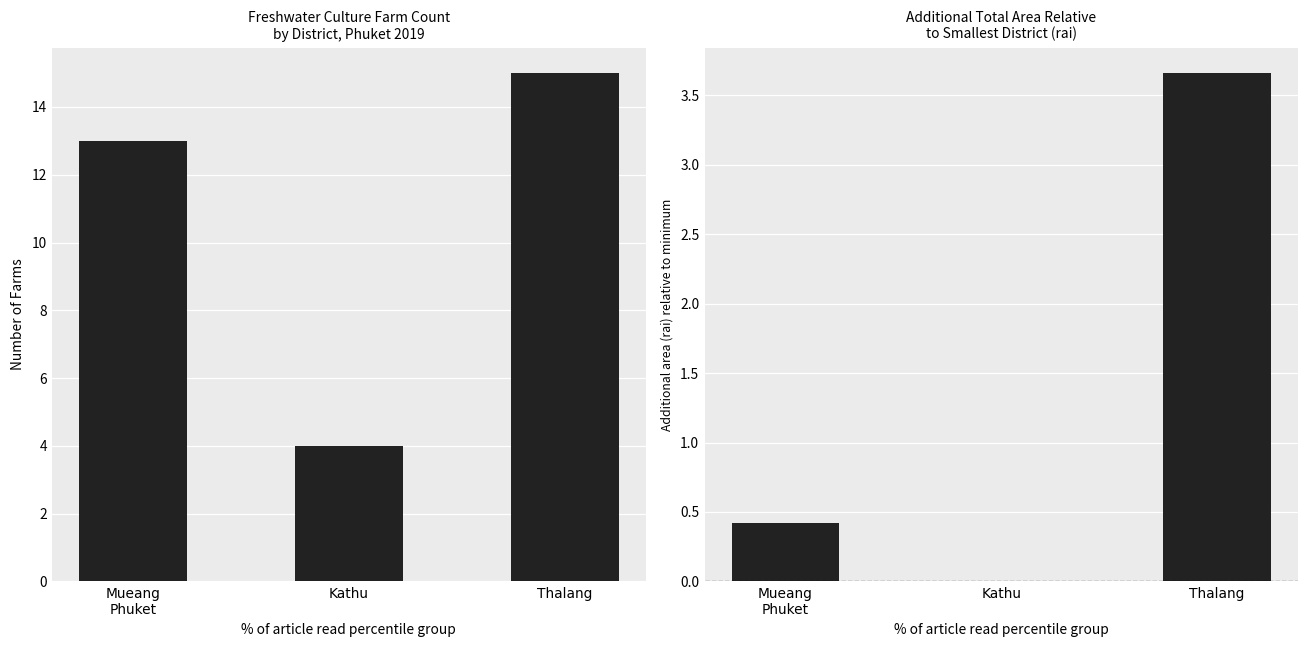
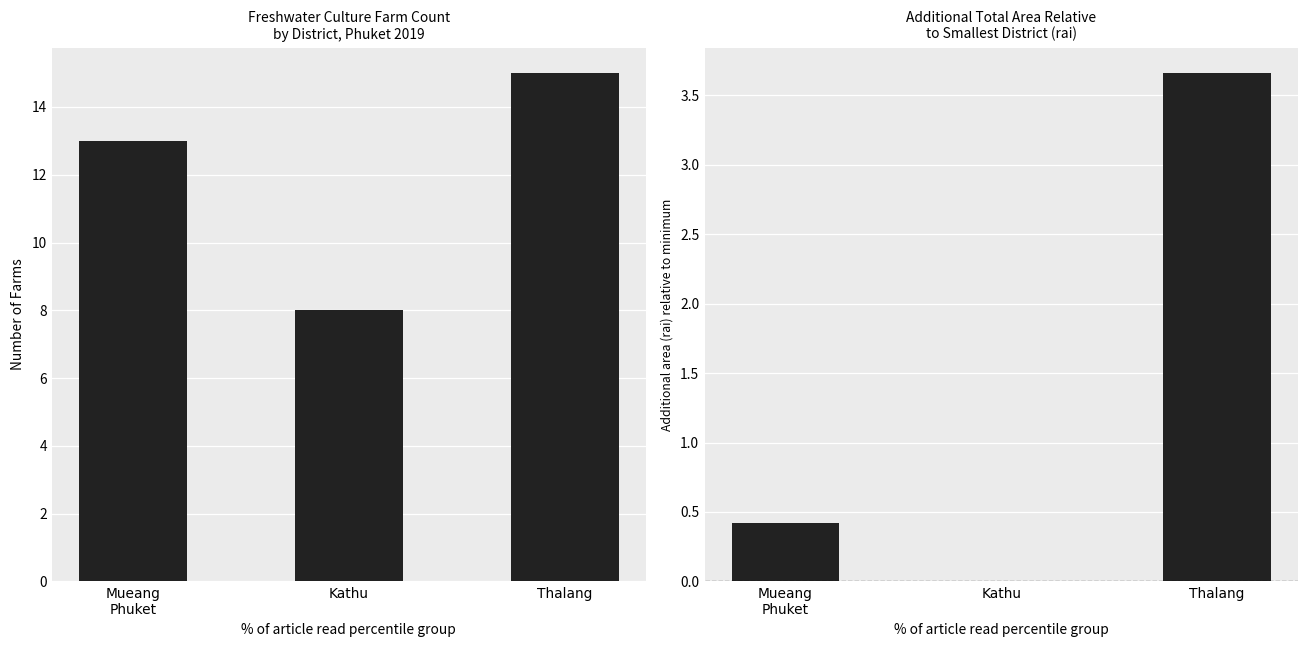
Freshwater Culture Farm Count by District, Phuket 2019, Kathu: 4 -> 8
